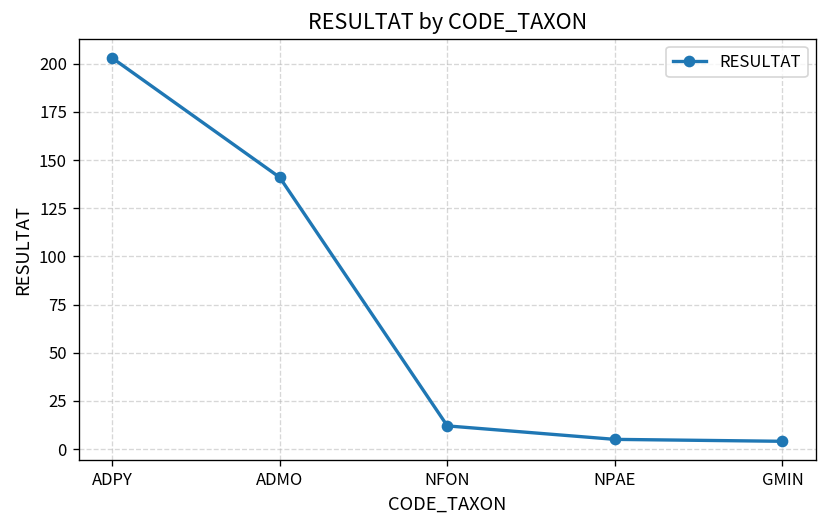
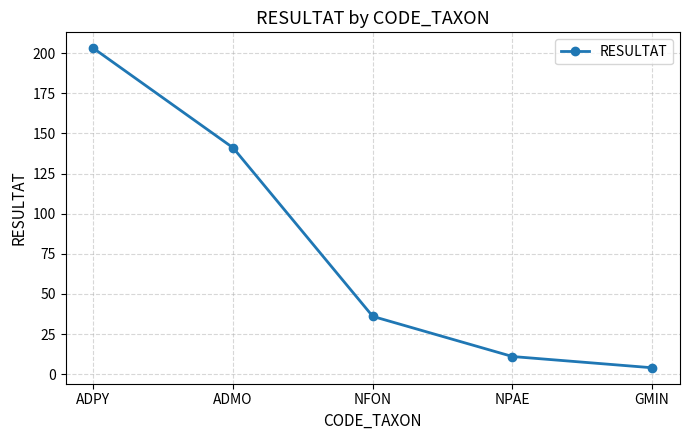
NFON: 12 -> 36
NPAE: 5 -> 11
